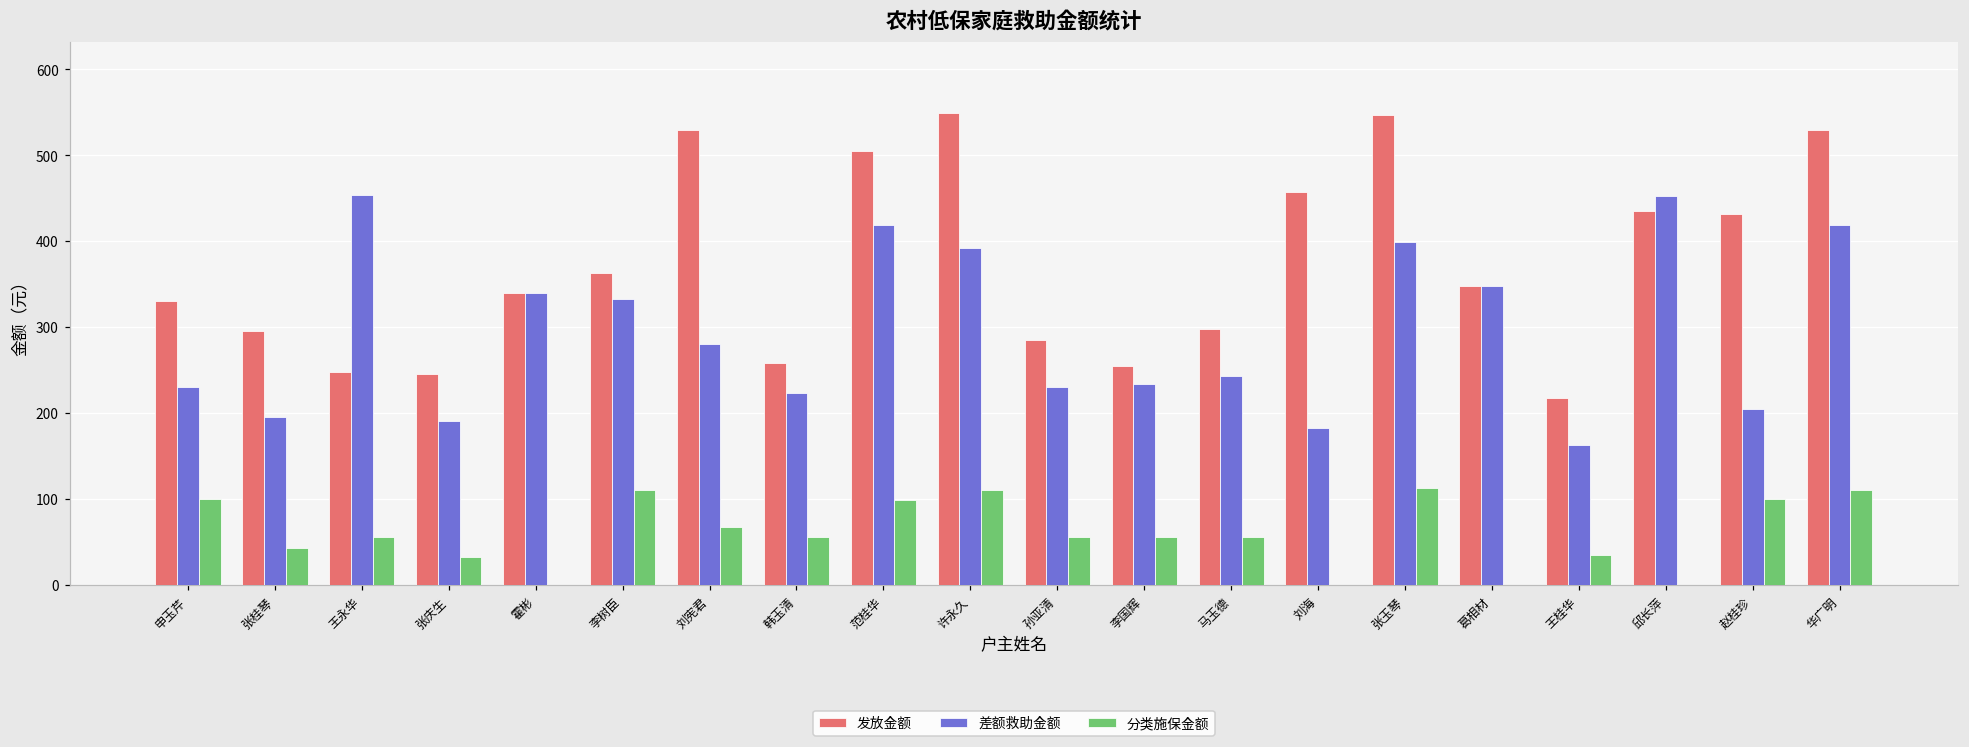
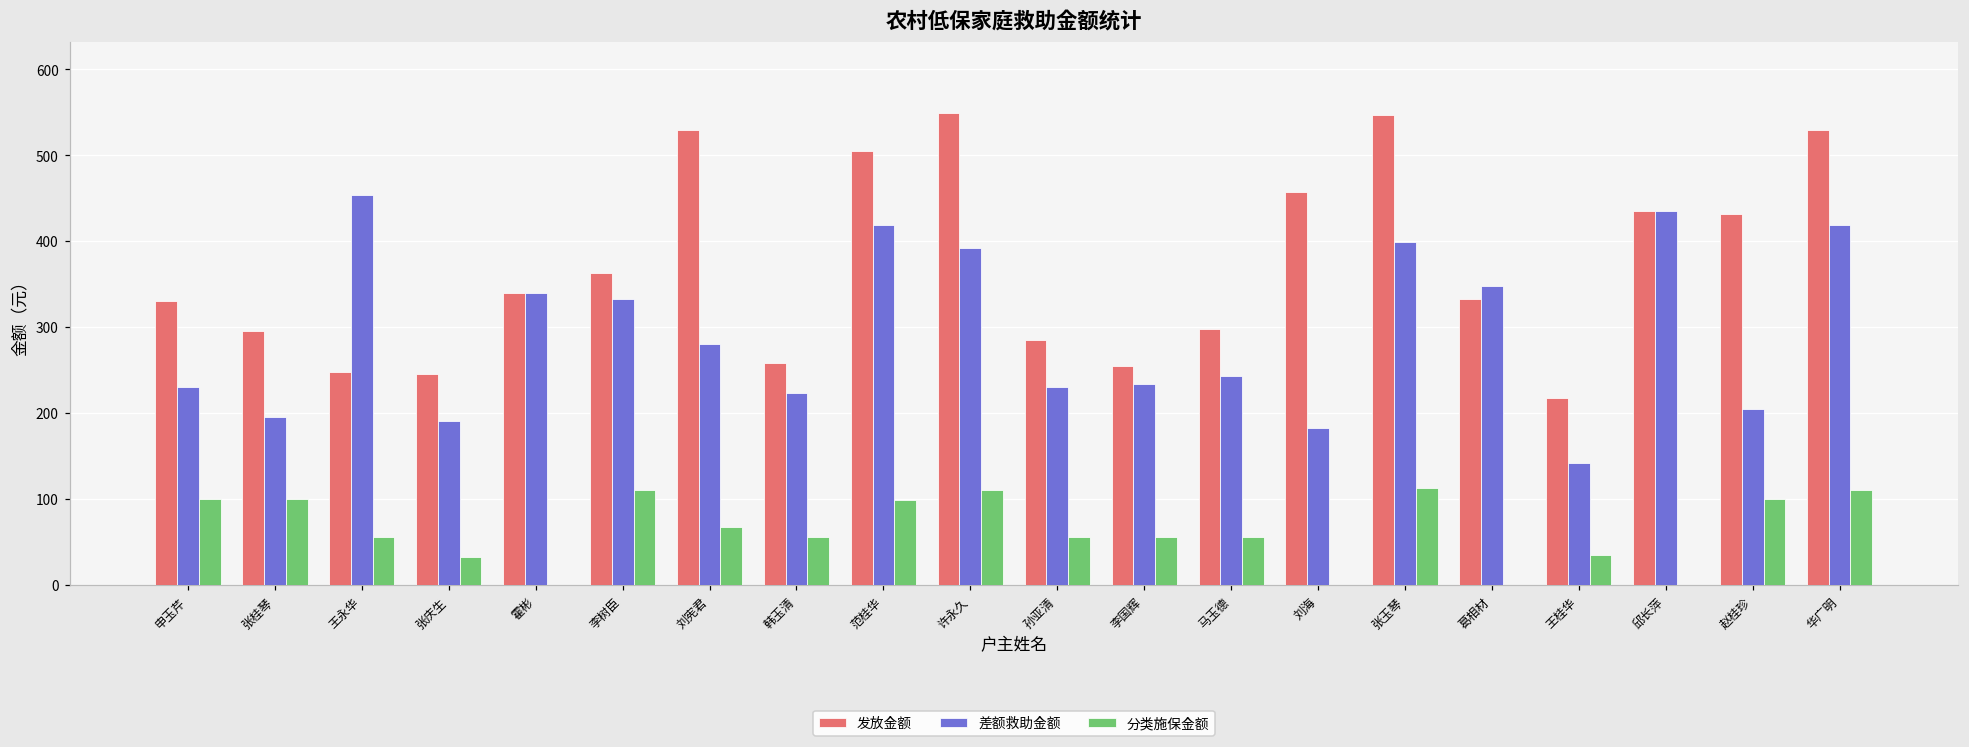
分类施保金额, 张桂琴: 40 -> 100
发放金额, 葛相材: 350 -> 330
差额救助金额, 王桂华: 160 -> 140
差额救助金额, 邱长萍: 450 -> 440
